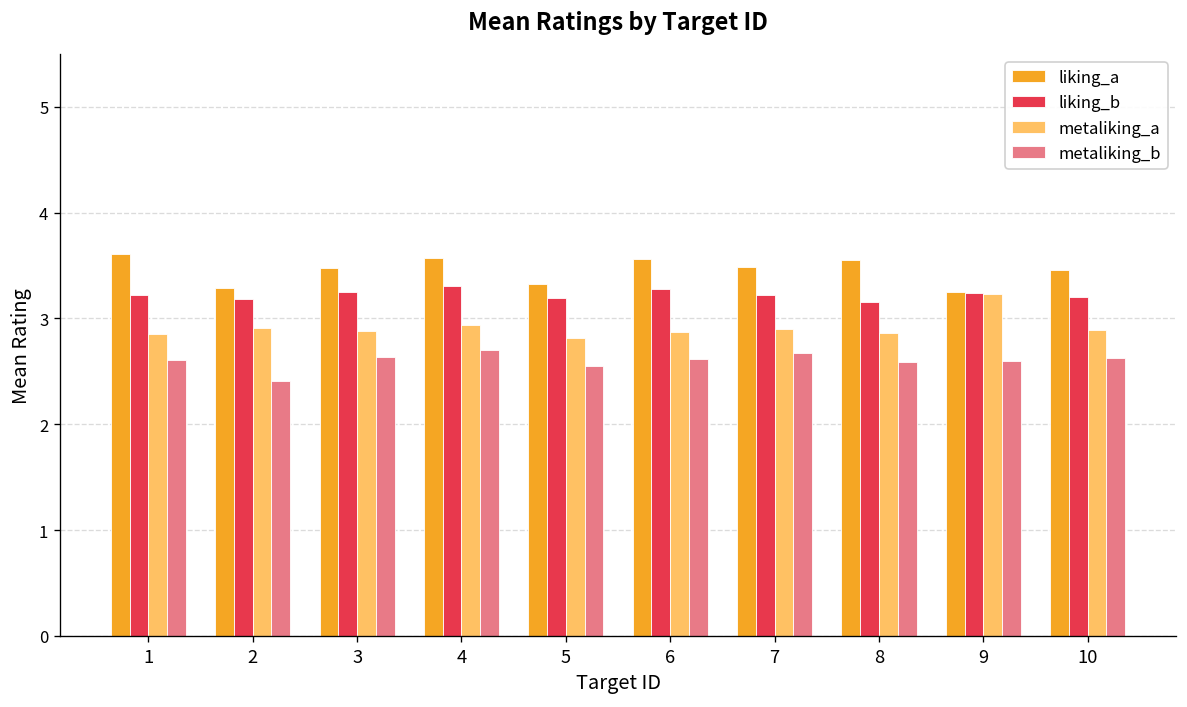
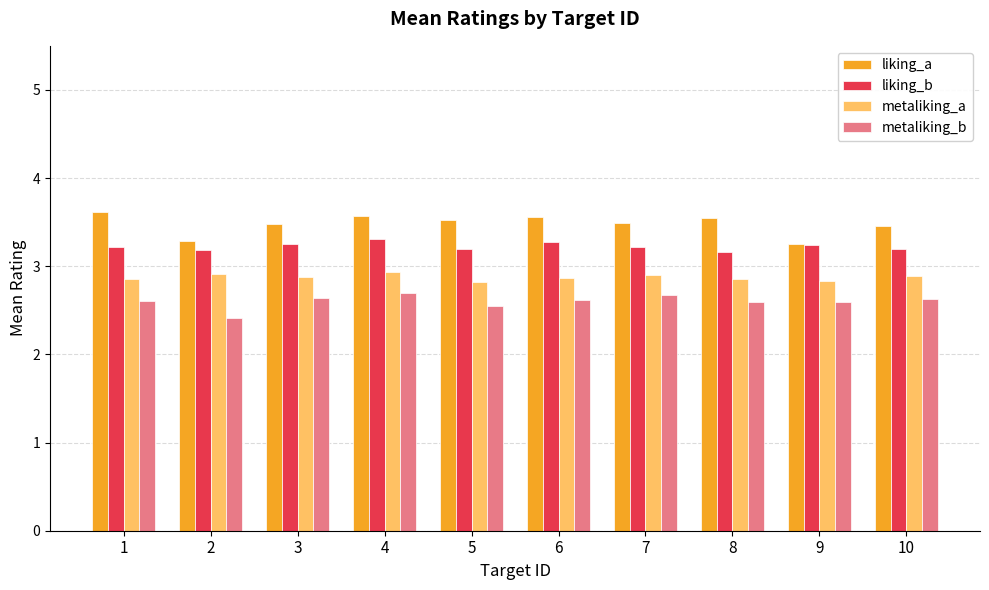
liking_a, 5: 3.3 -> 3.5
metaliking_a, 9: 3.2 -> 2.8
